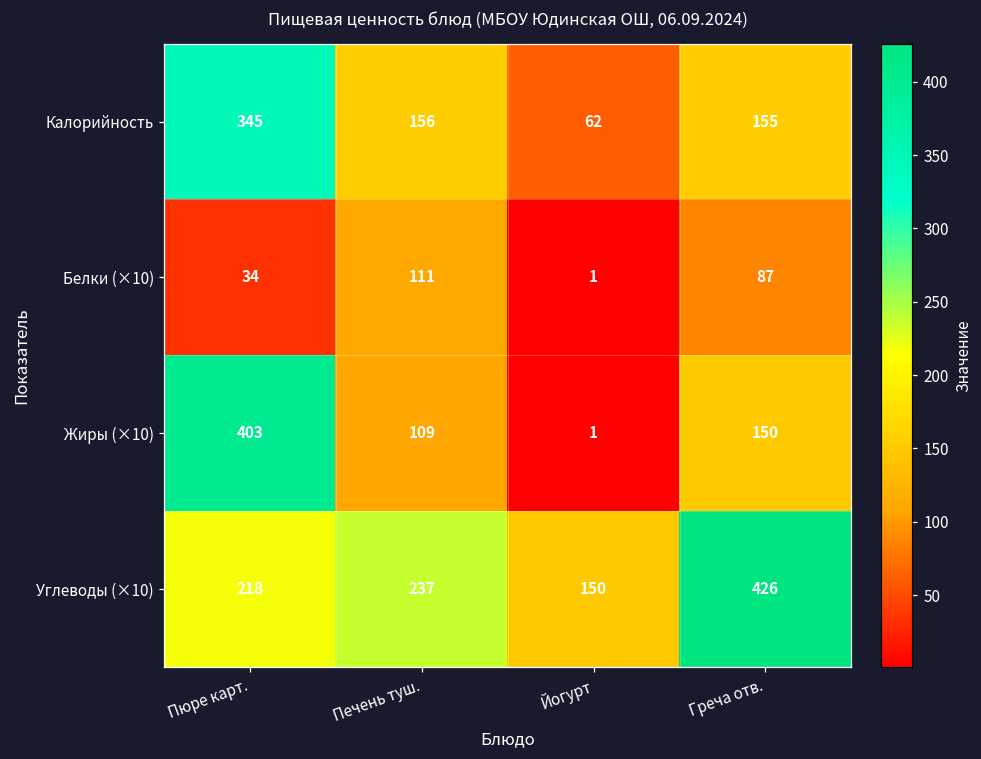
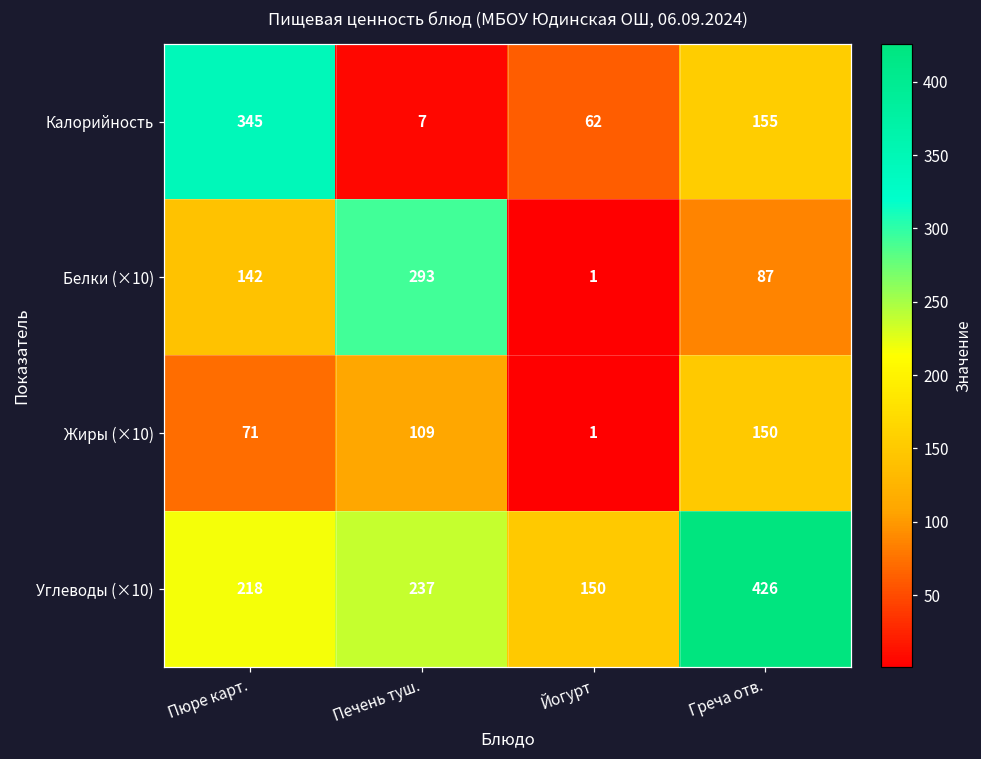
Калорийность, Печень туш.: 156 -> 7
Белки (×10), Пюре карт.: 34 -> 142
Белки (×10), Печень туш.: 111 -> 293
Жиры (×10), Пюре карт.: 403 -> 71
